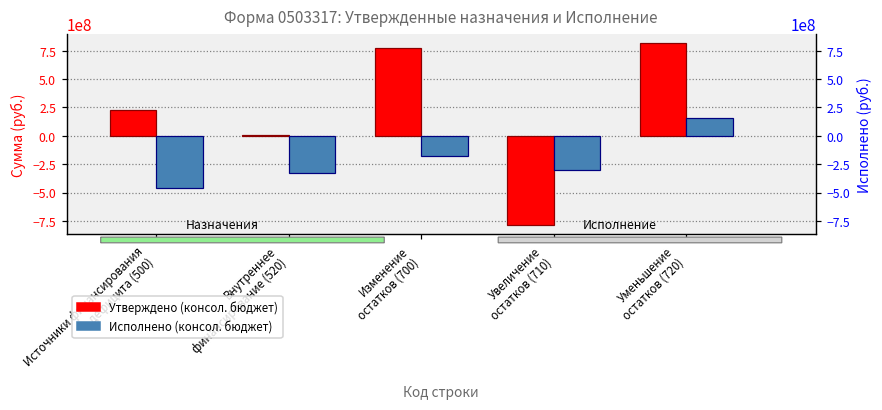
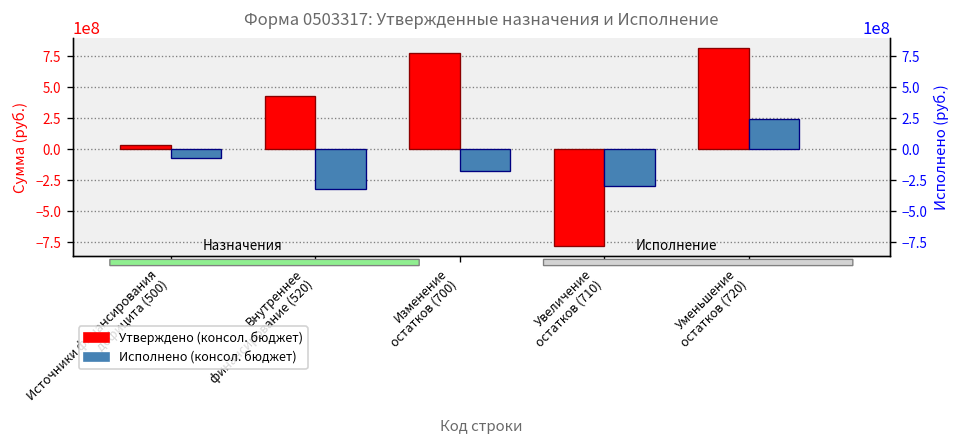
Утверждено (консол. бюджет), Источники финансирования дефицита (500): 230000000 -> 30000000
Исполнено (консол. бюджет), Источники финансирования дефицита (500): -460000000 -> -70000000
Утверждено (консол. бюджет), Внутреннее финансирование (520): 0 -> 430000000
Исполнено (консол. бюджет), Уменьшение остатков (720): 160000000 -> 240000000
